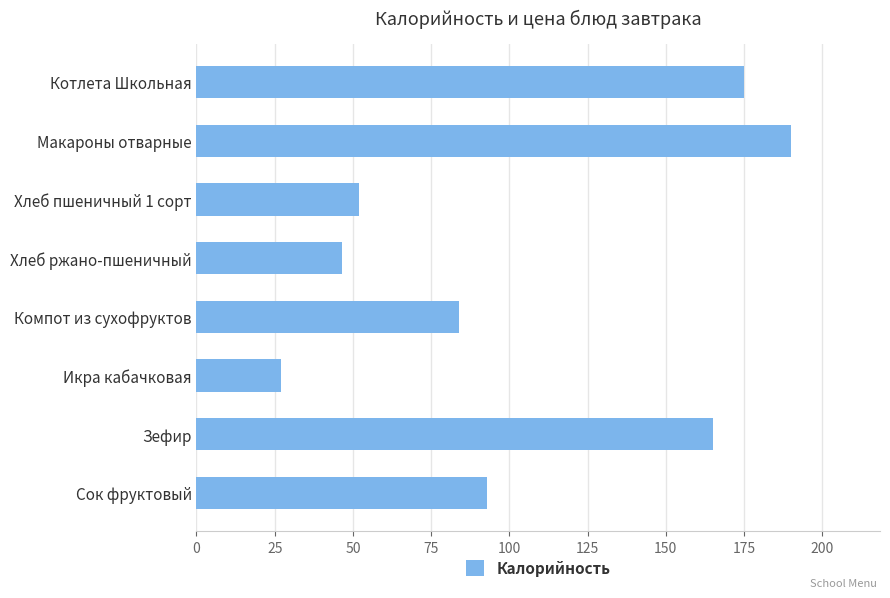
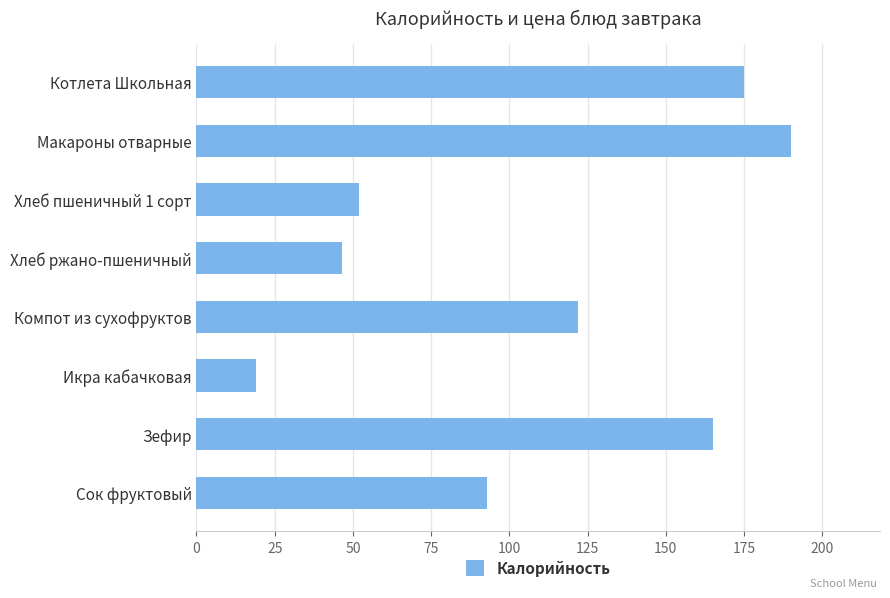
Компот из сухофруктов: 84 -> 122
Икра кабачковая: 27 -> 19
